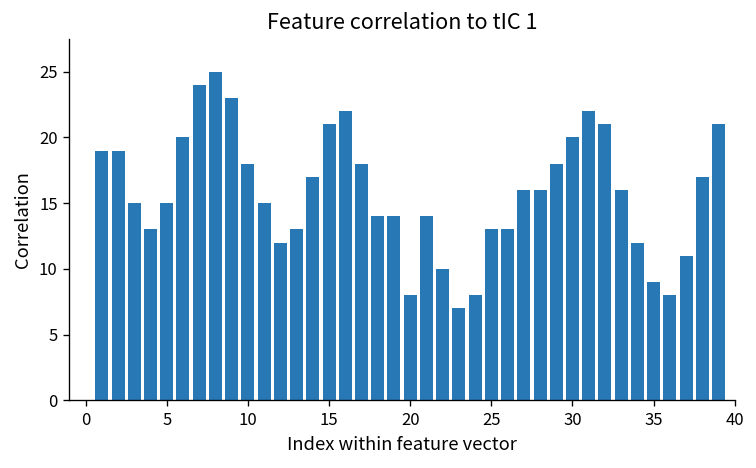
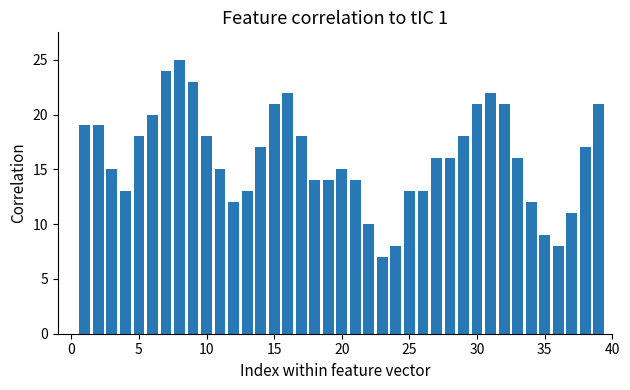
5: 15 -> 18
20: 8 -> 15
30: 20 -> 21
